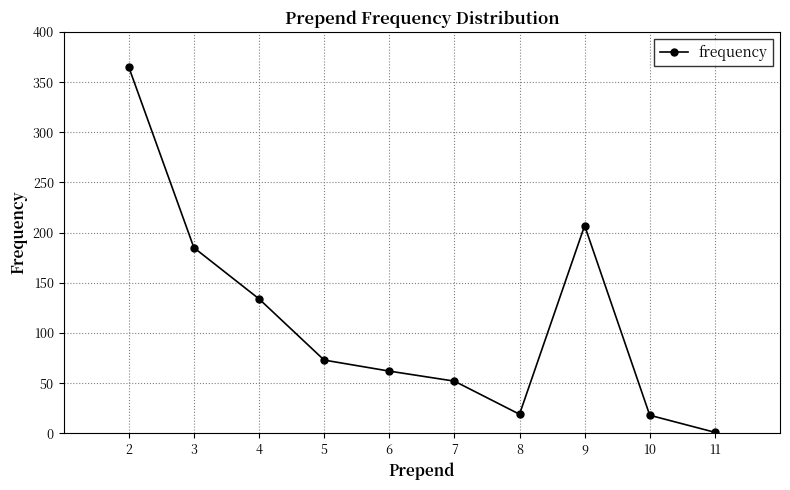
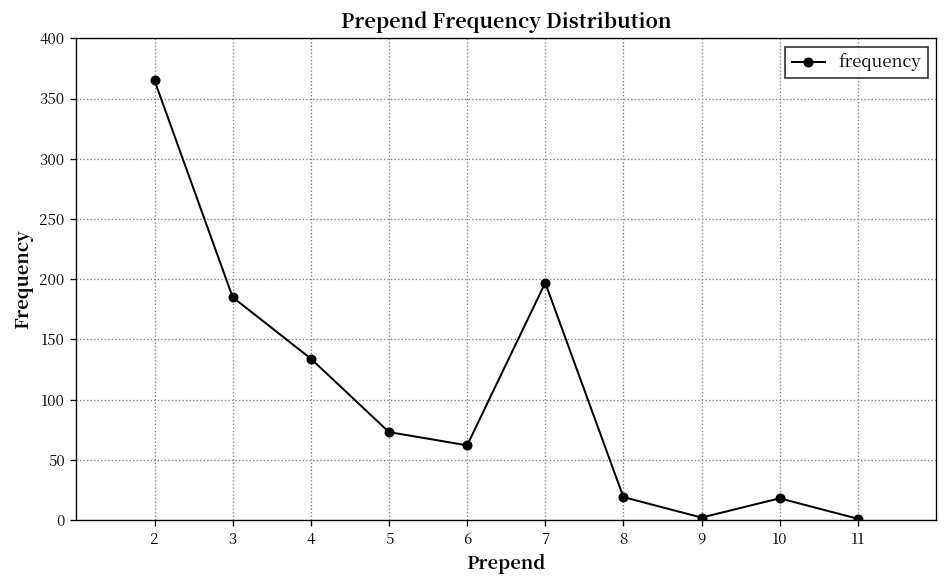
7: 52 -> 197
9: 207 -> 2
